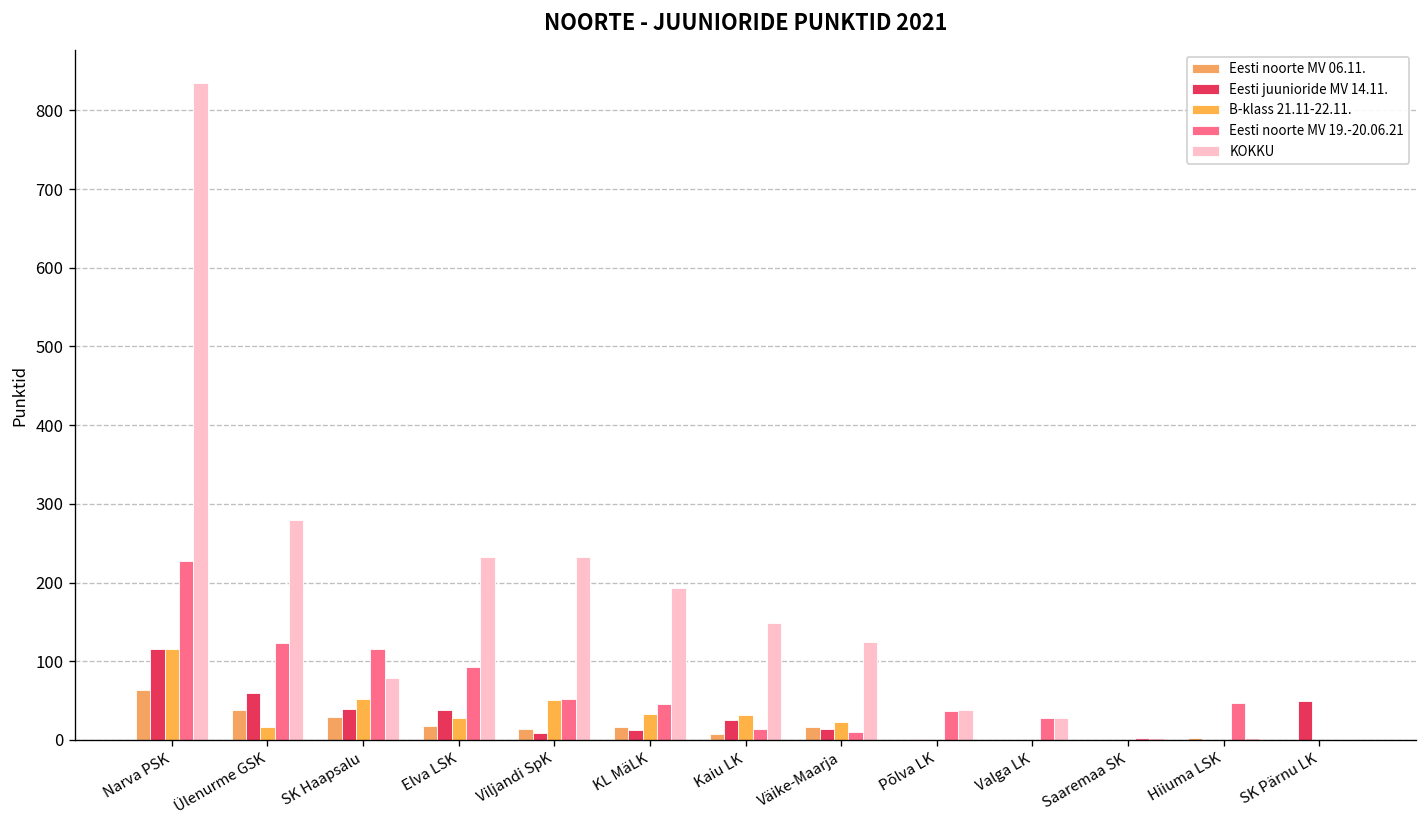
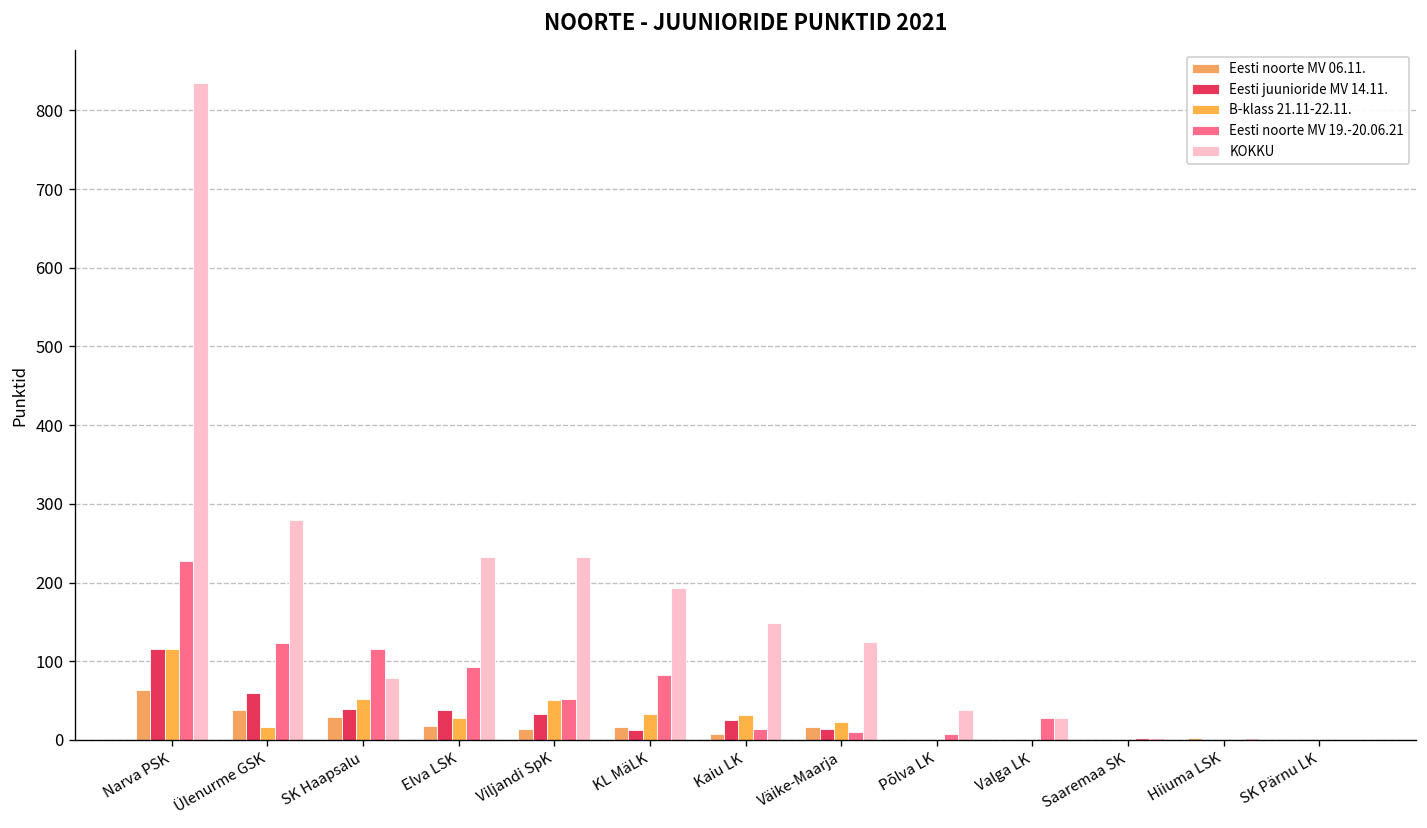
Eesti juunioride MV 14.11., Viljandi SpK: 10 -> 30
Eesti noorte MV 19.-20.06.21, KL MäLK: 50 -> 80
Eesti noorte MV 19.-20.06.21, Põlva LK: 40 -> 10
Eesti noorte MV 19.-20.06.21, Hiiuma LSK: 50 -> 0
Eesti juunioride MV 14.11., SK Pärnu LK: 50 -> 0
